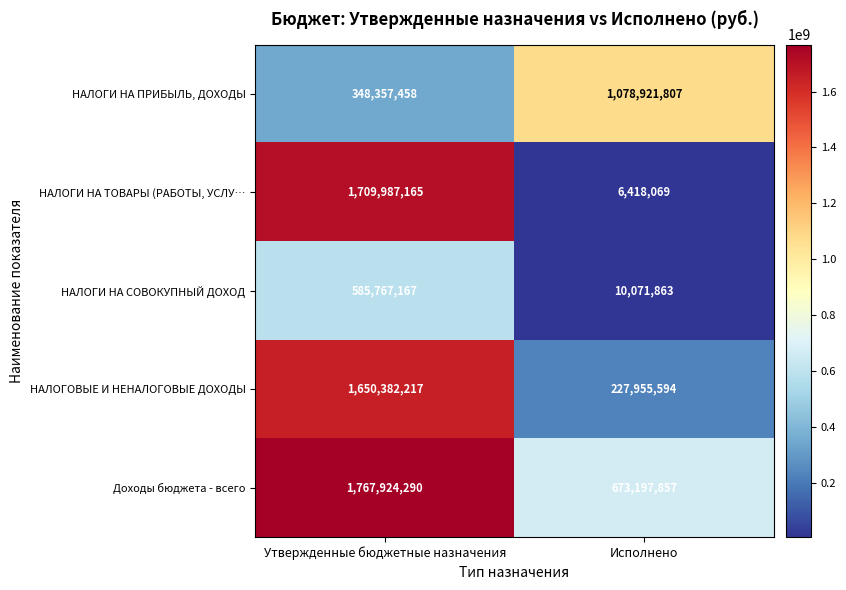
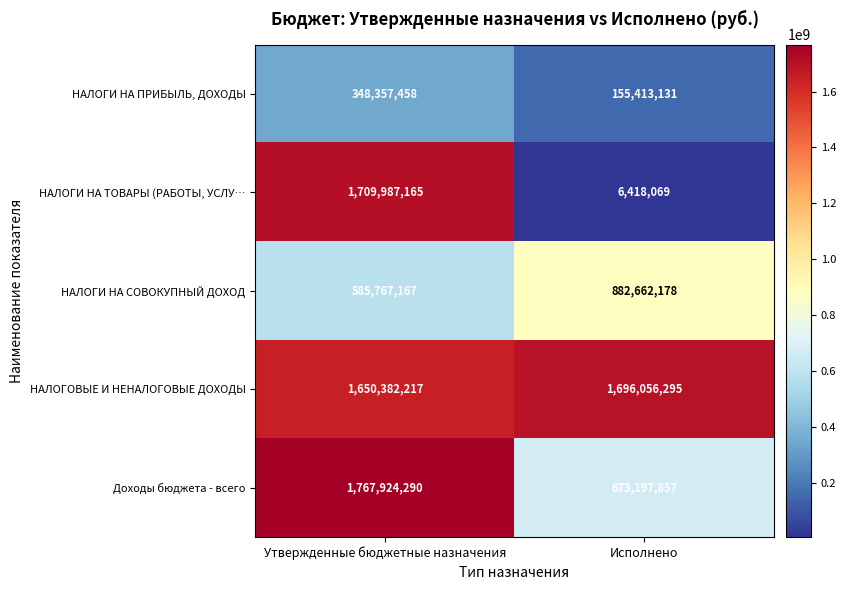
НАЛОГИ НА ПРИБЫЛЬ, ДОХОДЫ, Исполнено: 1,078,921,807 -> 155,413,131
НАЛОГИ НА СОВОКУПНЫЙ ДОХОД, Исполнено: 10,071,863 -> 882,662,178
НАЛОГОВЫЕ И НЕНАЛОГОВЫЕ ДОХОДЫ, Исполнено: 227,955,594 -> 1,696,056,295
